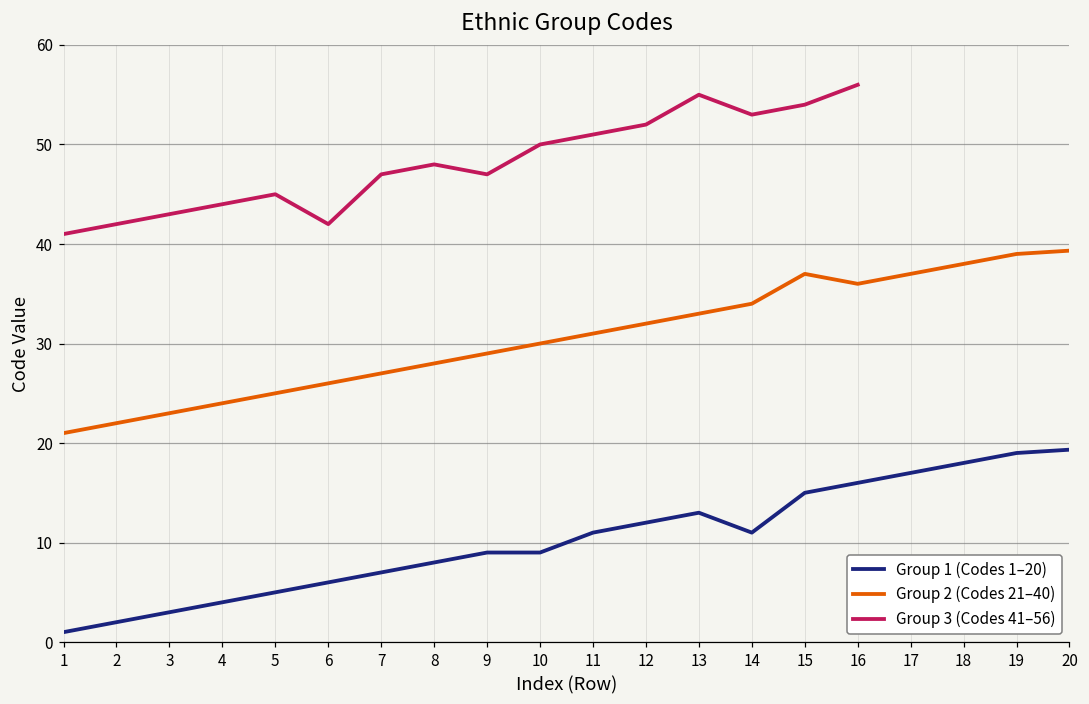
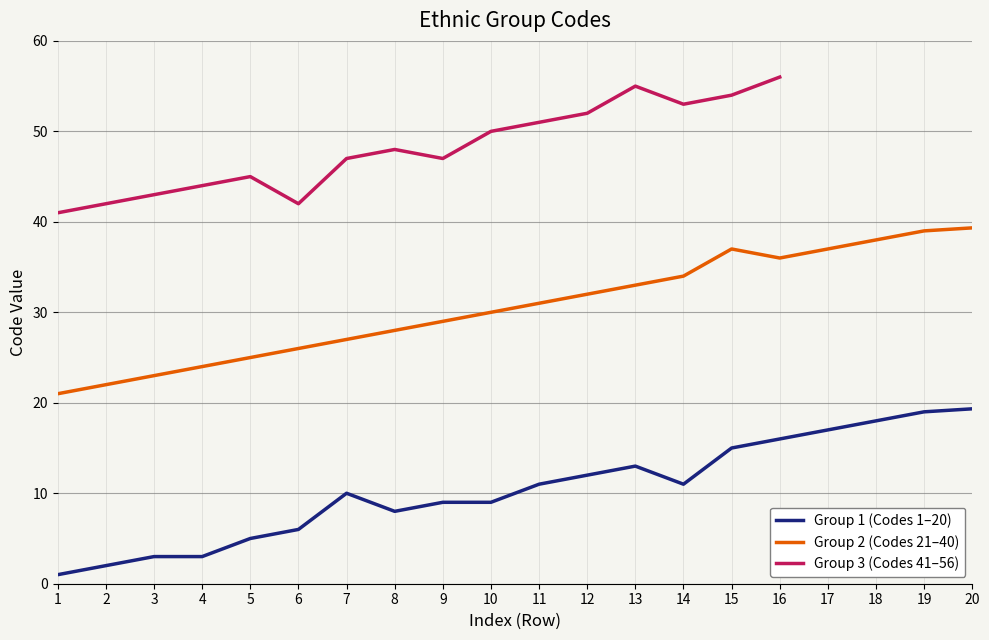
Group 1 (Codes 1–20), 4: 4 -> 3
Group 1 (Codes 1–20), 7: 7 -> 10
